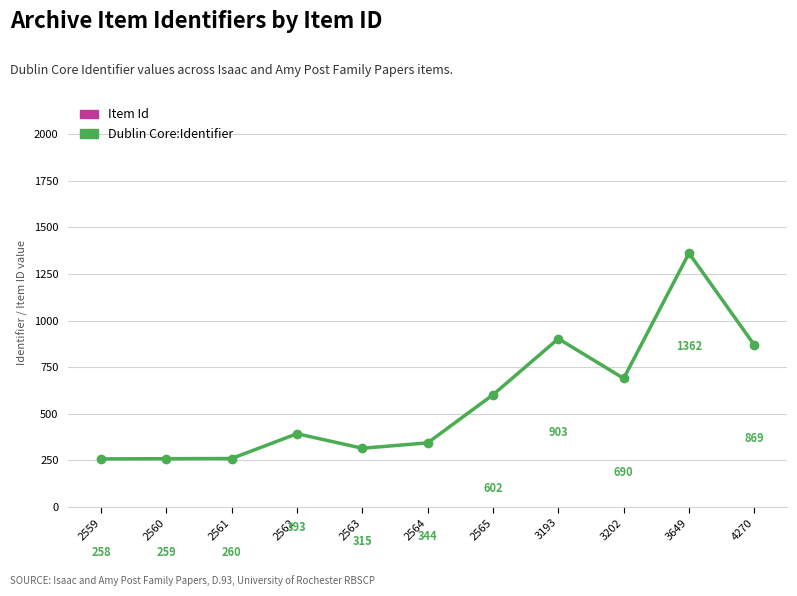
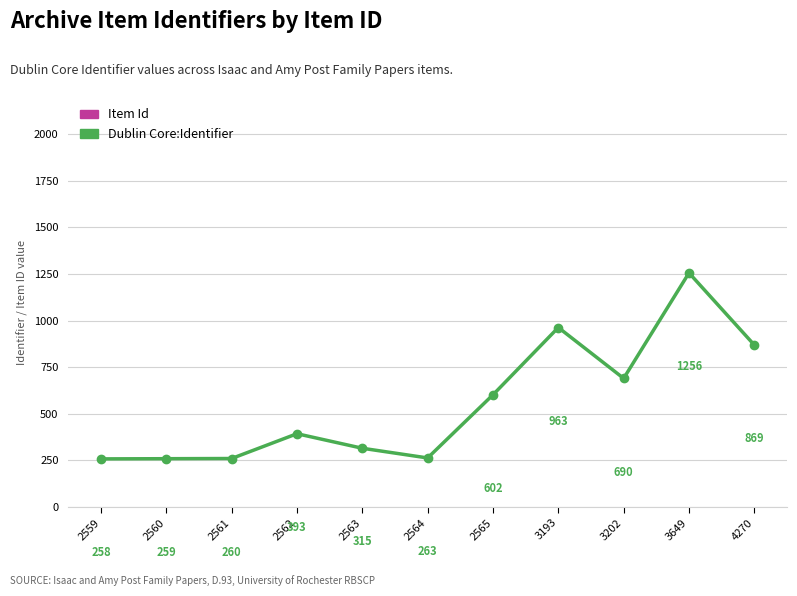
Dublin Core:Identifier, 2564: 344 -> 263
Dublin Core:Identifier, 3193: 903 -> 963
Dublin Core:Identifier, 3649: 1362 -> 1256
